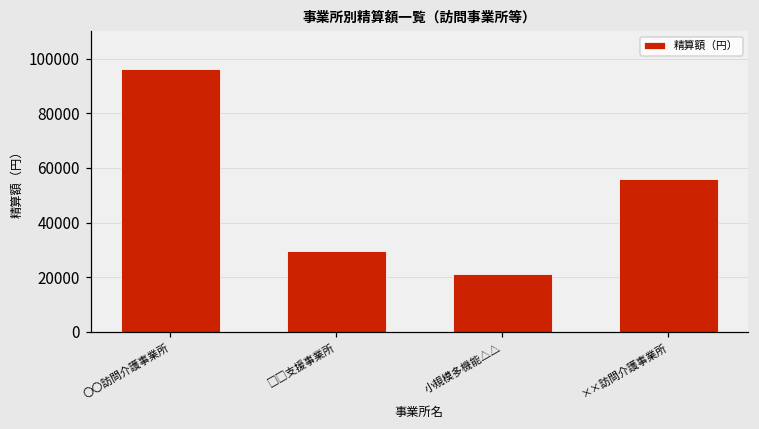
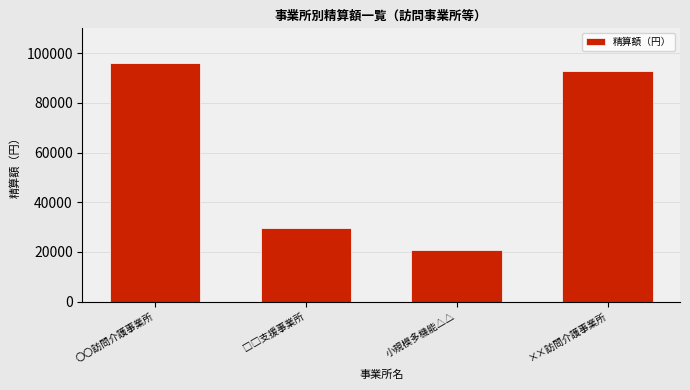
××訪問介護事業所: 56000 -> 93000
